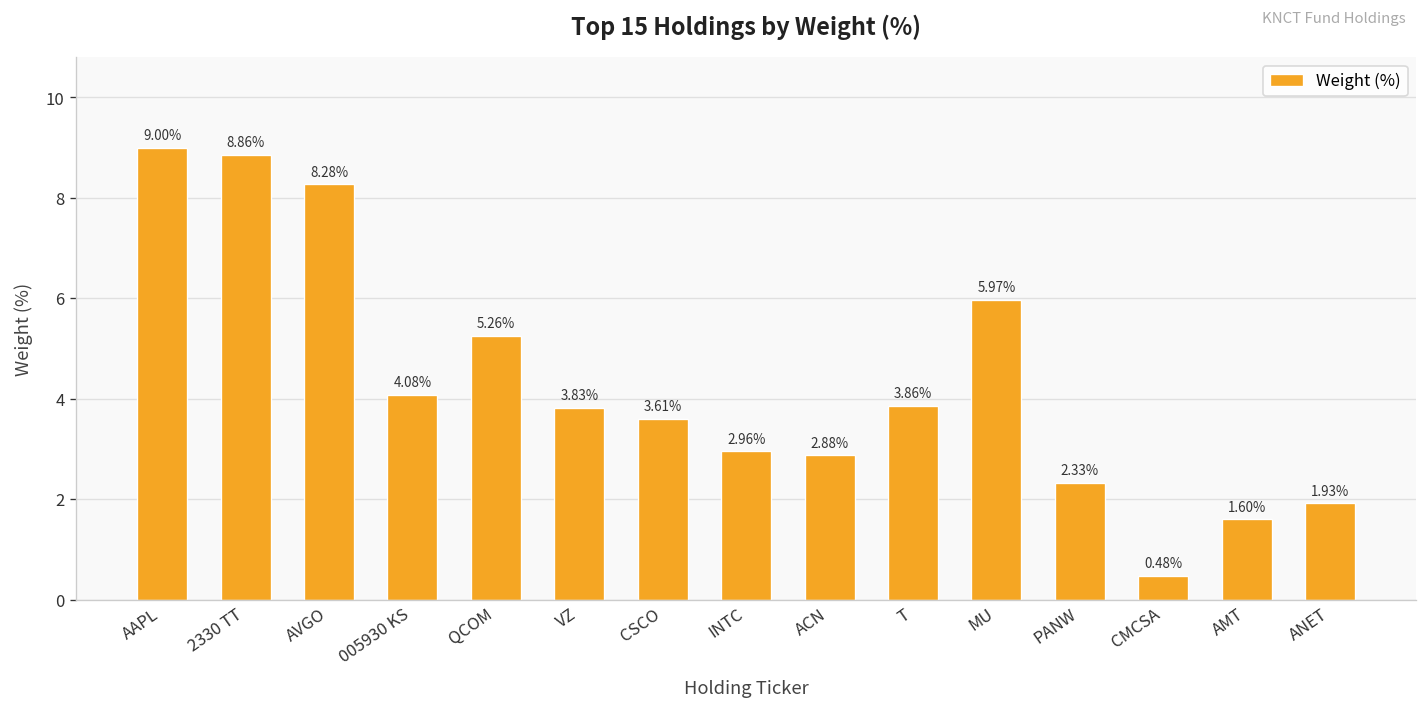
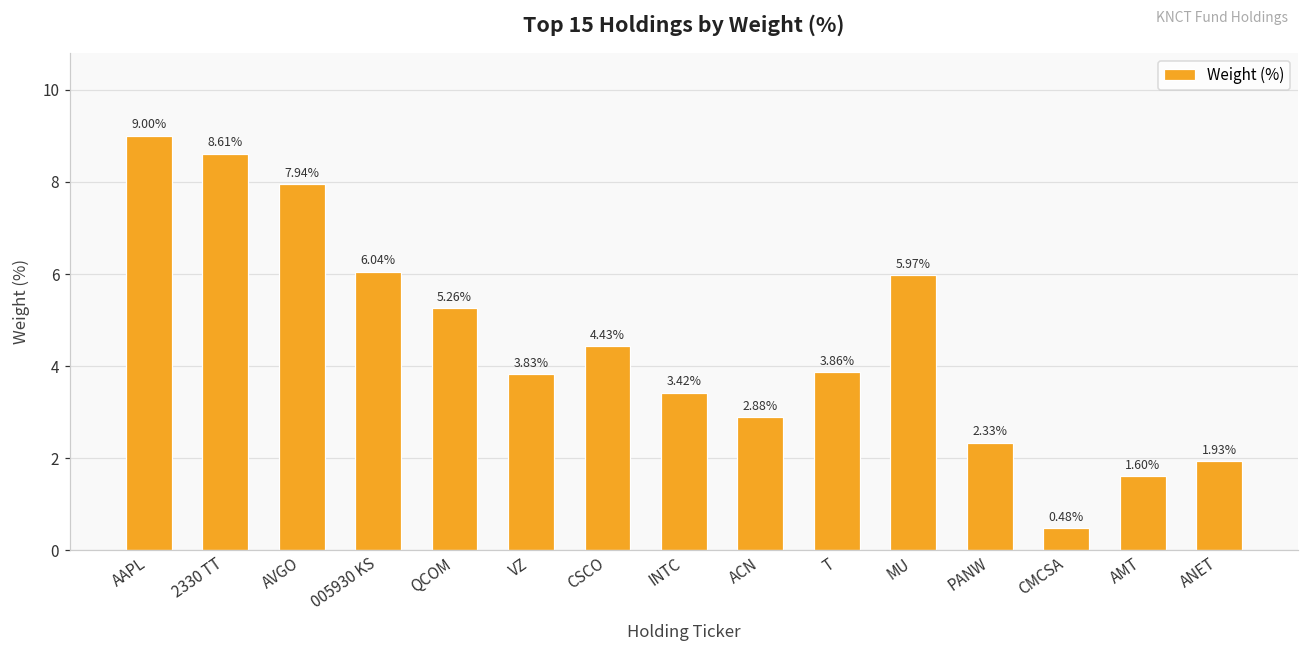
2330 TT: 8.86% -> 8.61%
AVGO: 8.28% -> 7.94%
005930 KS: 4.08% -> 6.04%
CSCO: 3.61% -> 4.43%
INTC: 2.96% -> 3.42%
